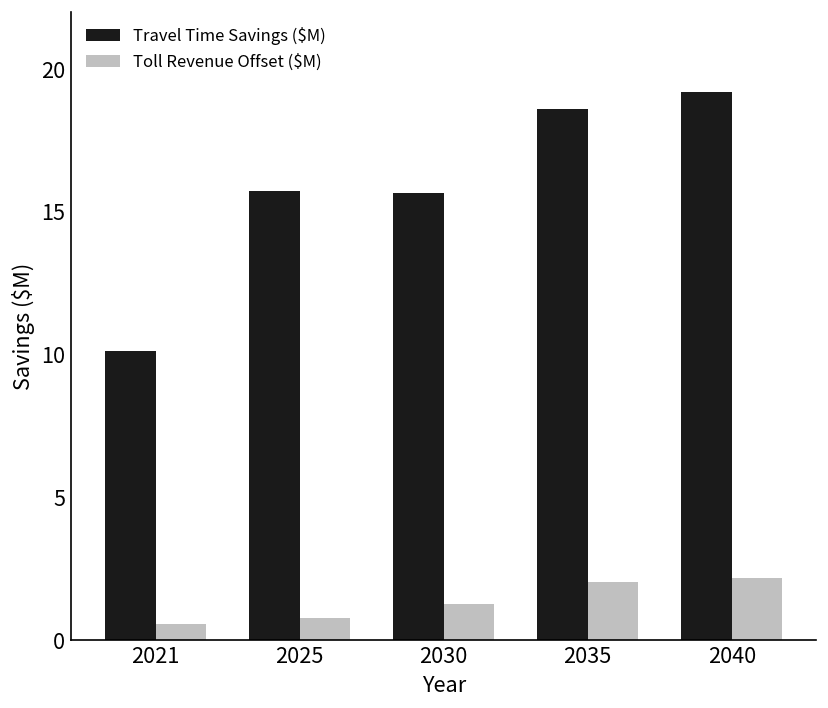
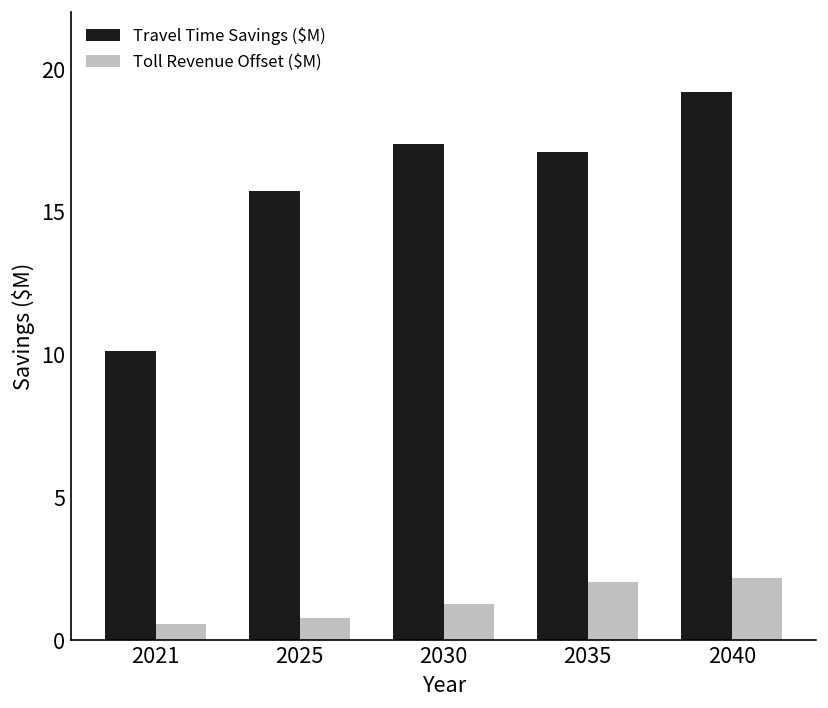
Travel Time Savings ($M), 2030: 15.7 -> 17.4
Travel Time Savings ($M), 2035: 18.6 -> 17.1
